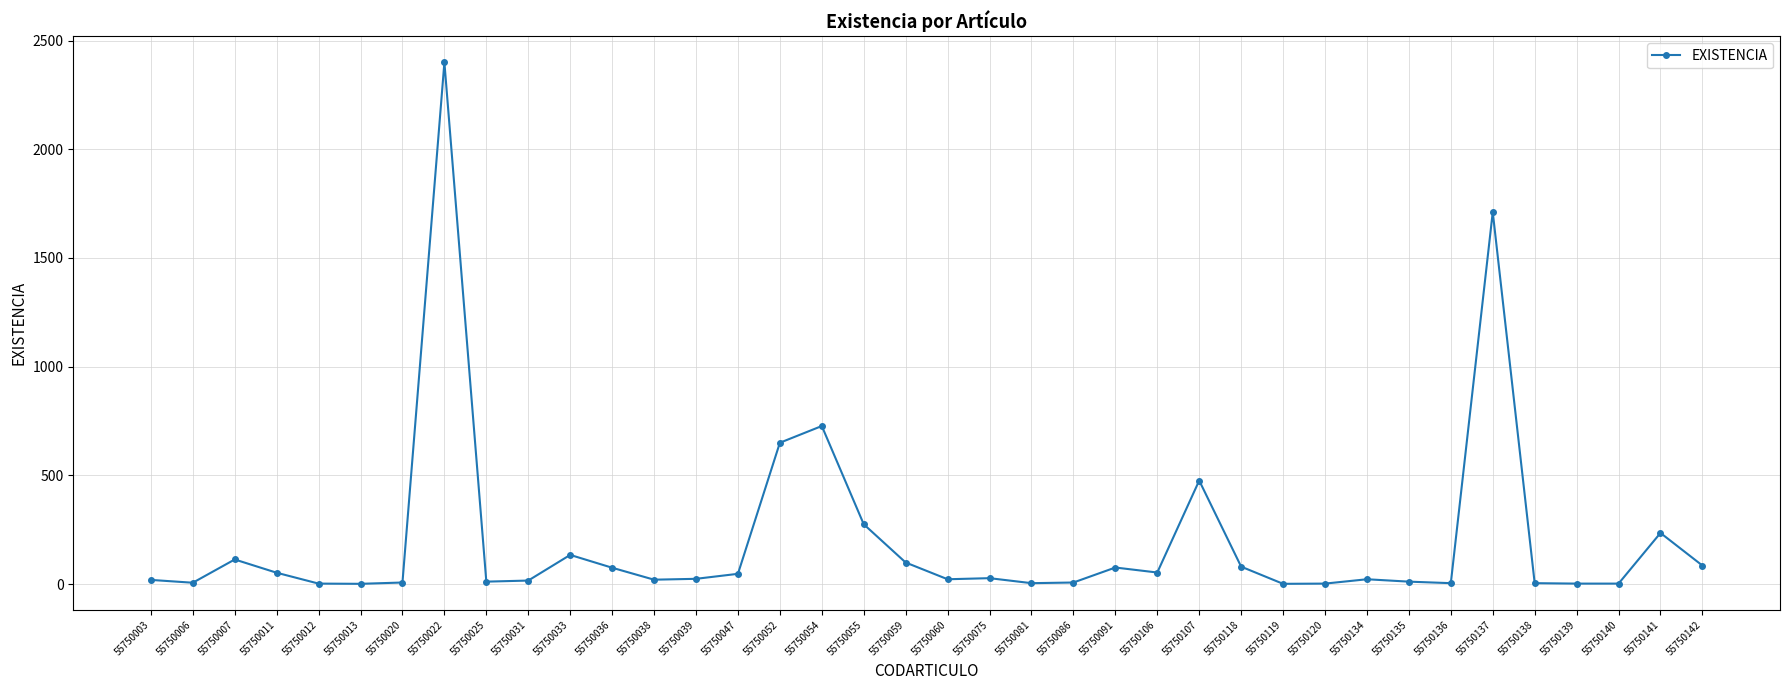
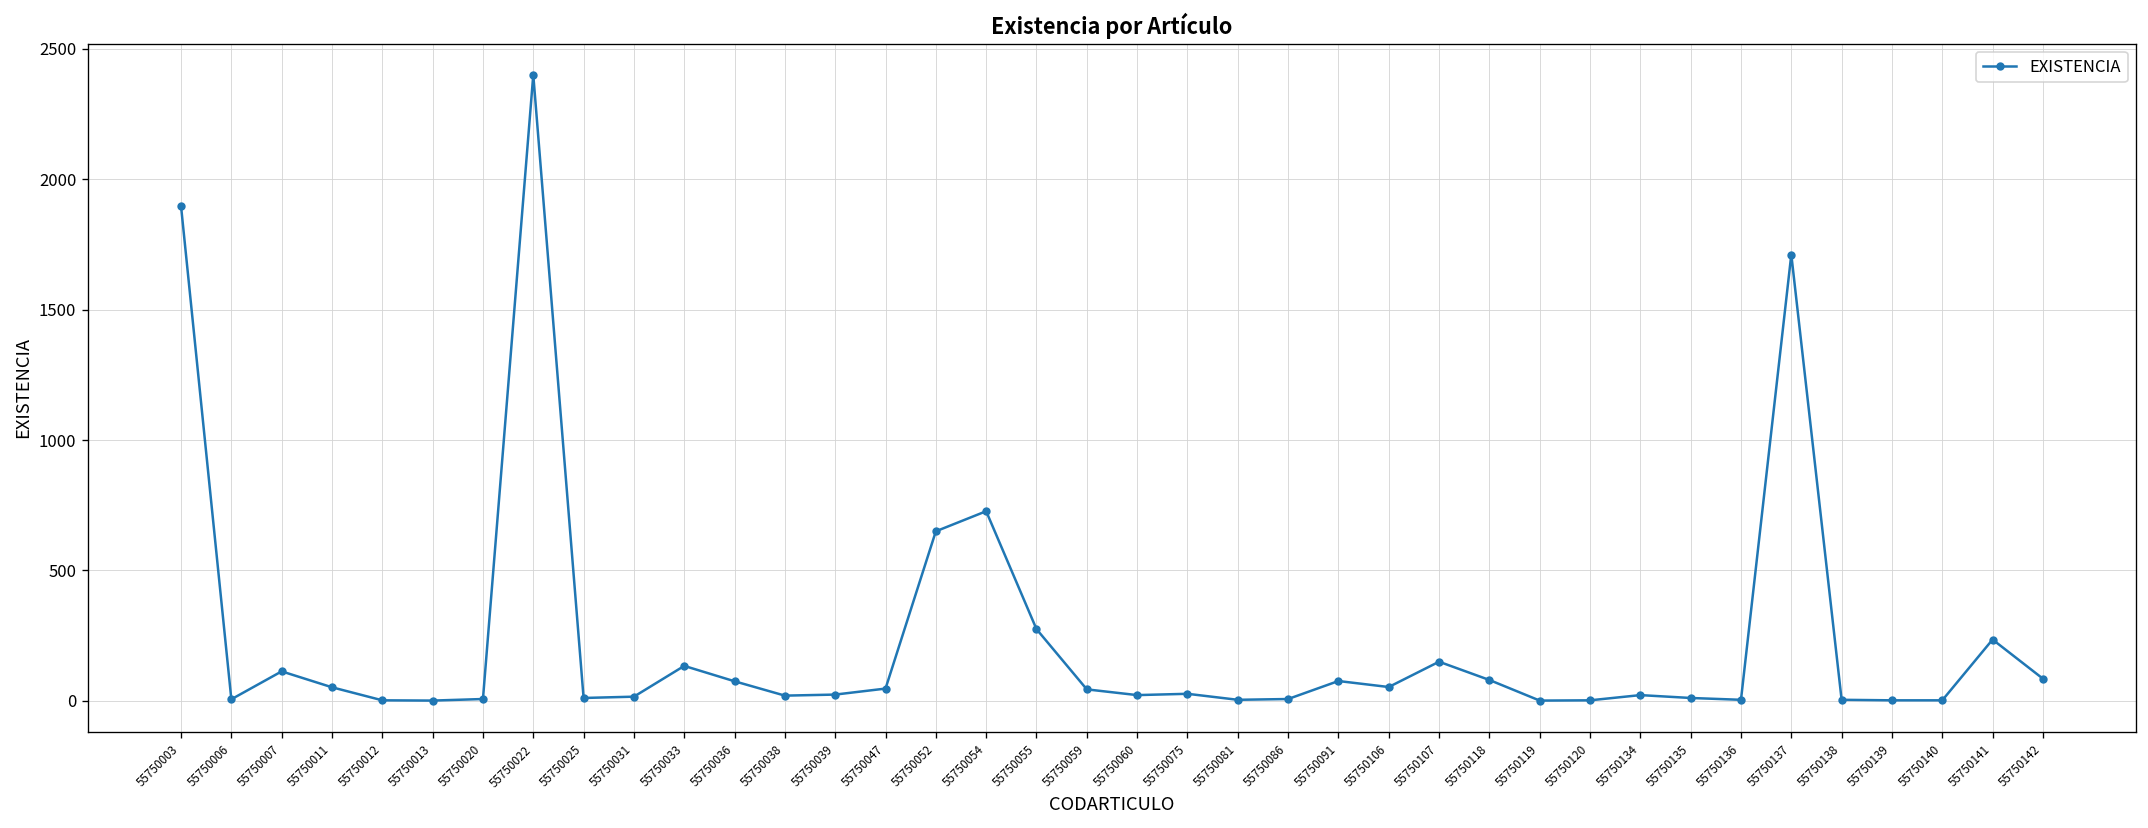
55750003: 20 -> 1900
55750059: 100 -> 40
55750107: 480 -> 150
